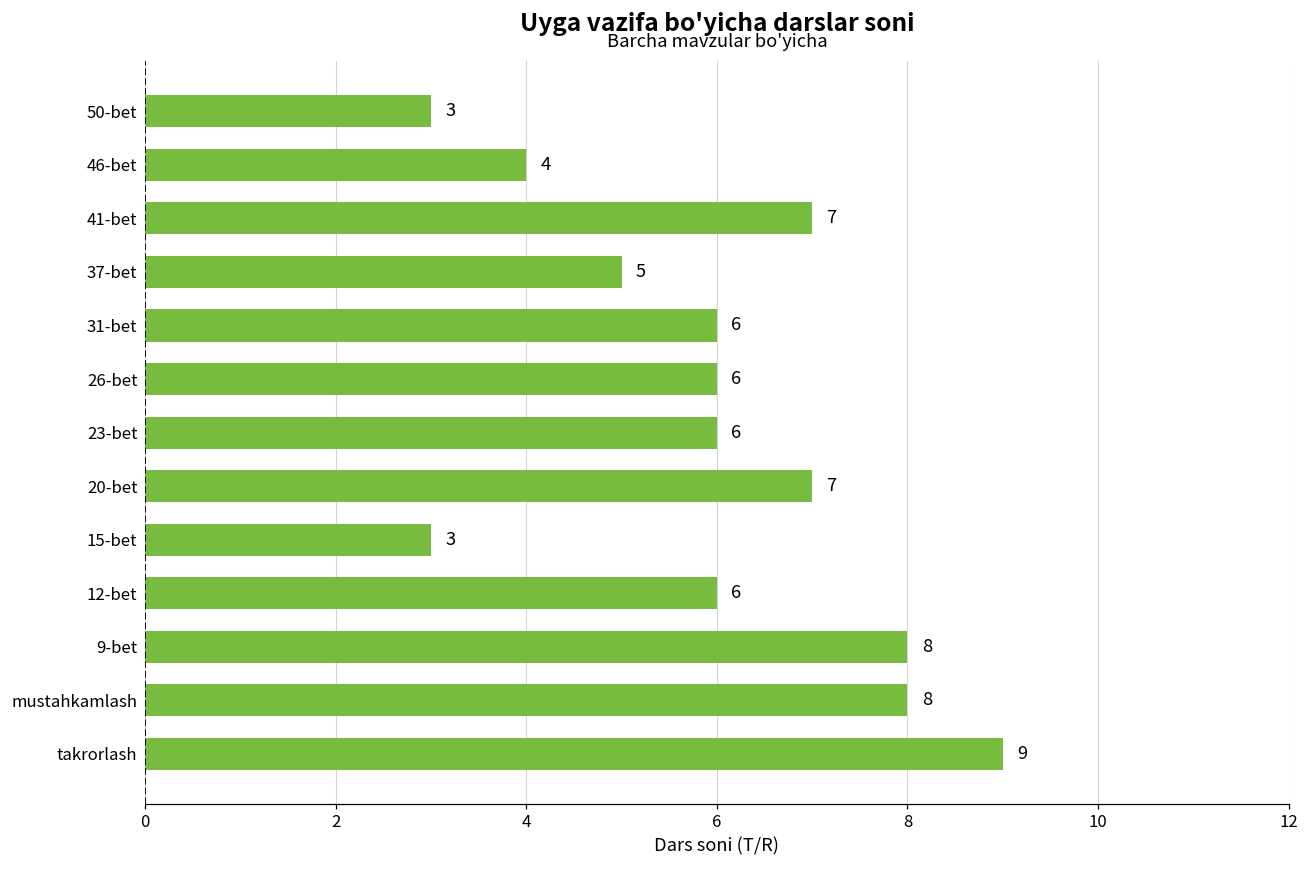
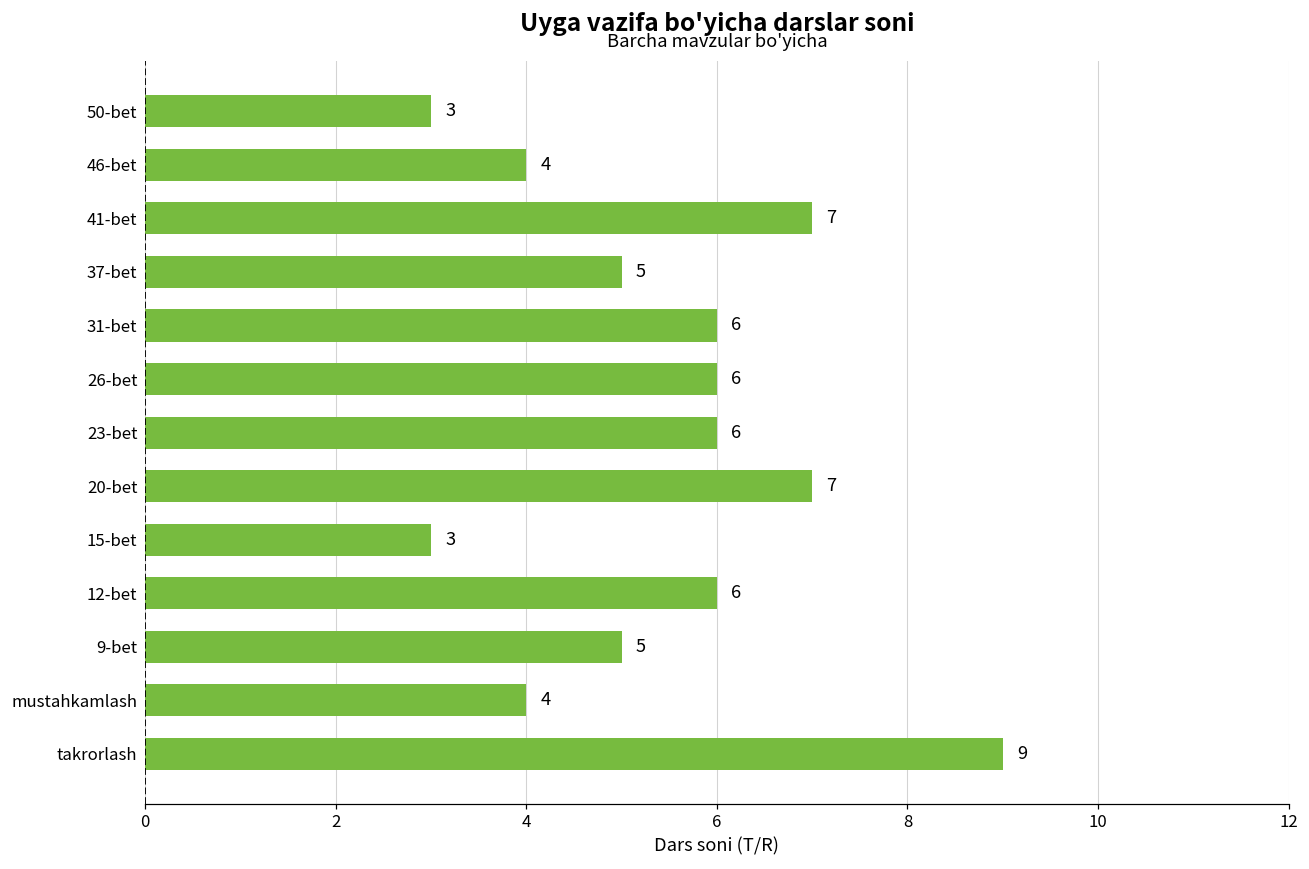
9-bet: 8 -> 5
mustahkamlash: 8 -> 4
